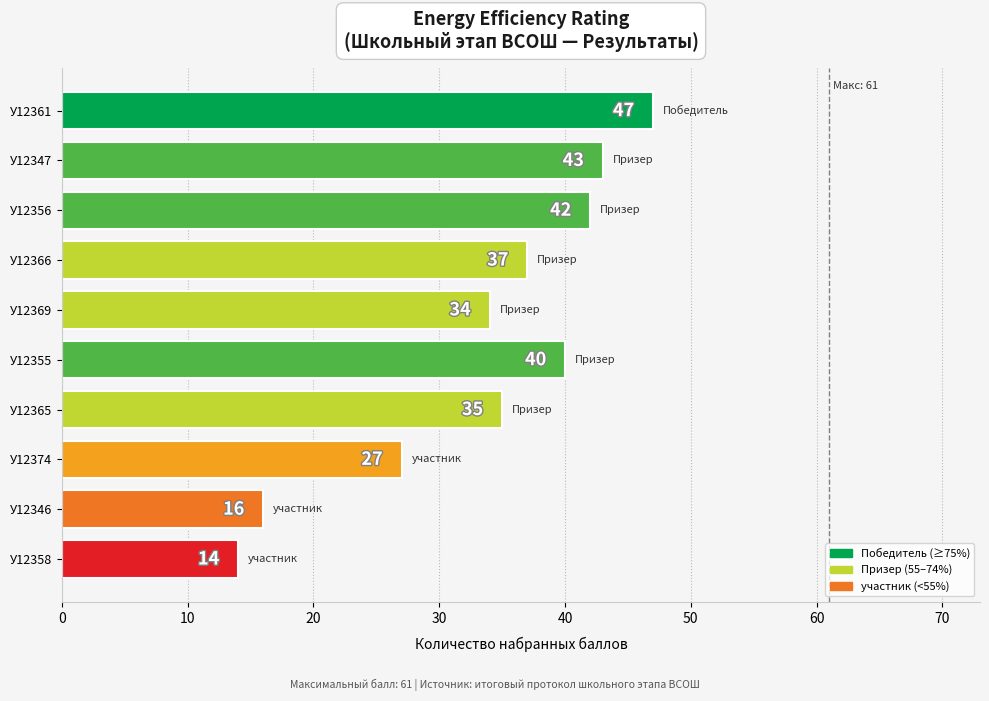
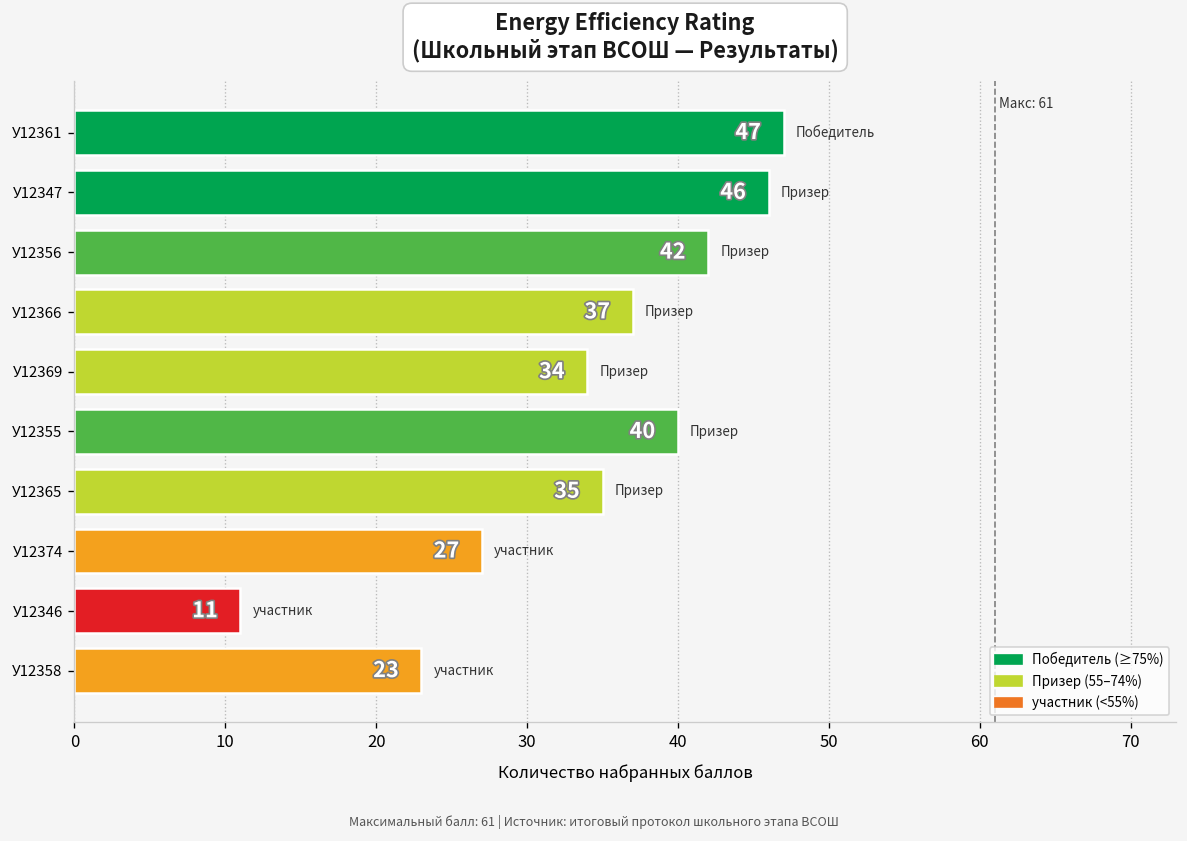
У12347: 43 -> 46
У12346: 16 -> 11
У12358: 14 -> 23
